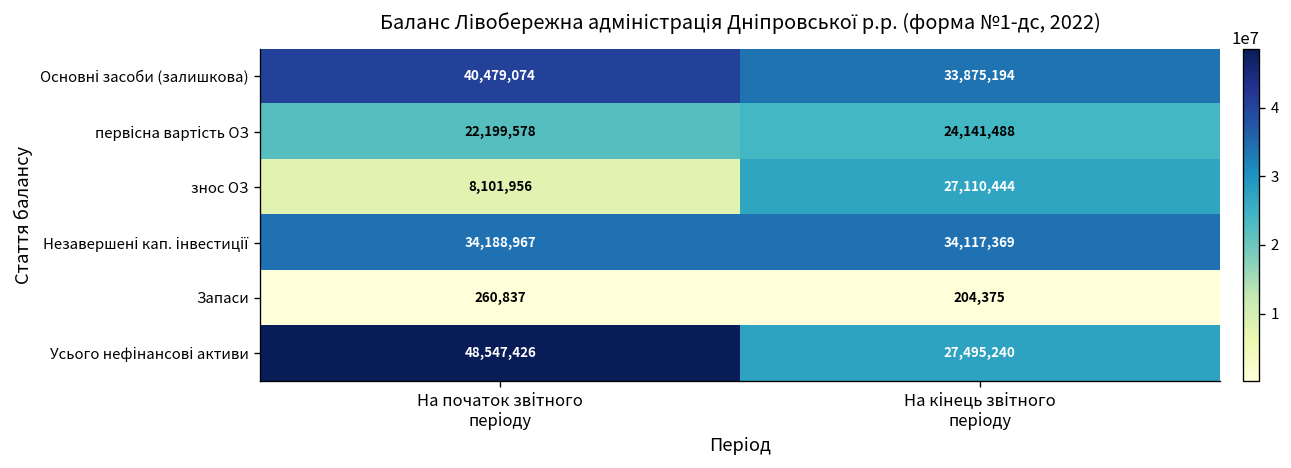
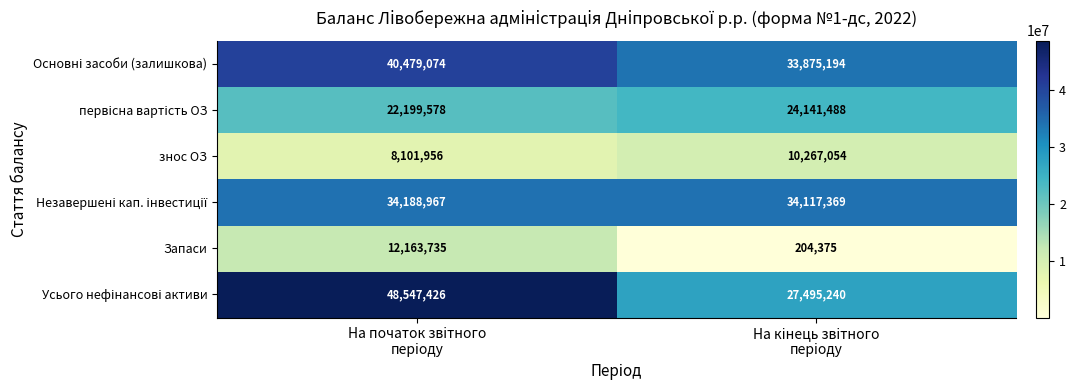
знос ОЗ, На кінець звітного періоду: 27,110,444 -> 10,267,054
Запаси, На початок звітного періоду: 260,837 -> 12,163,735
